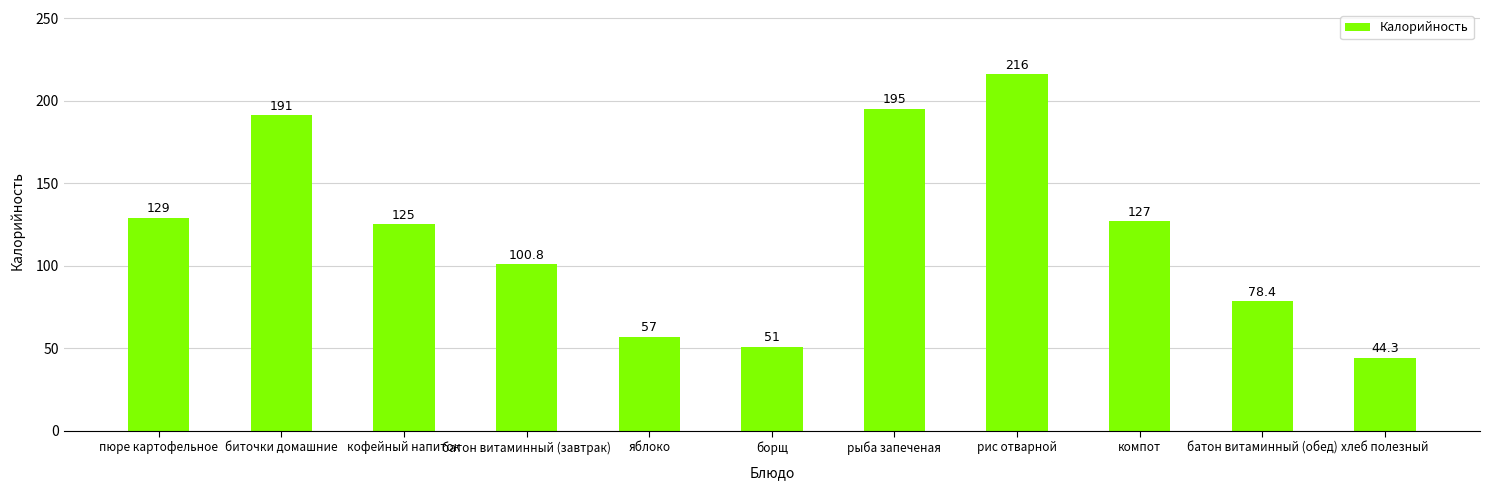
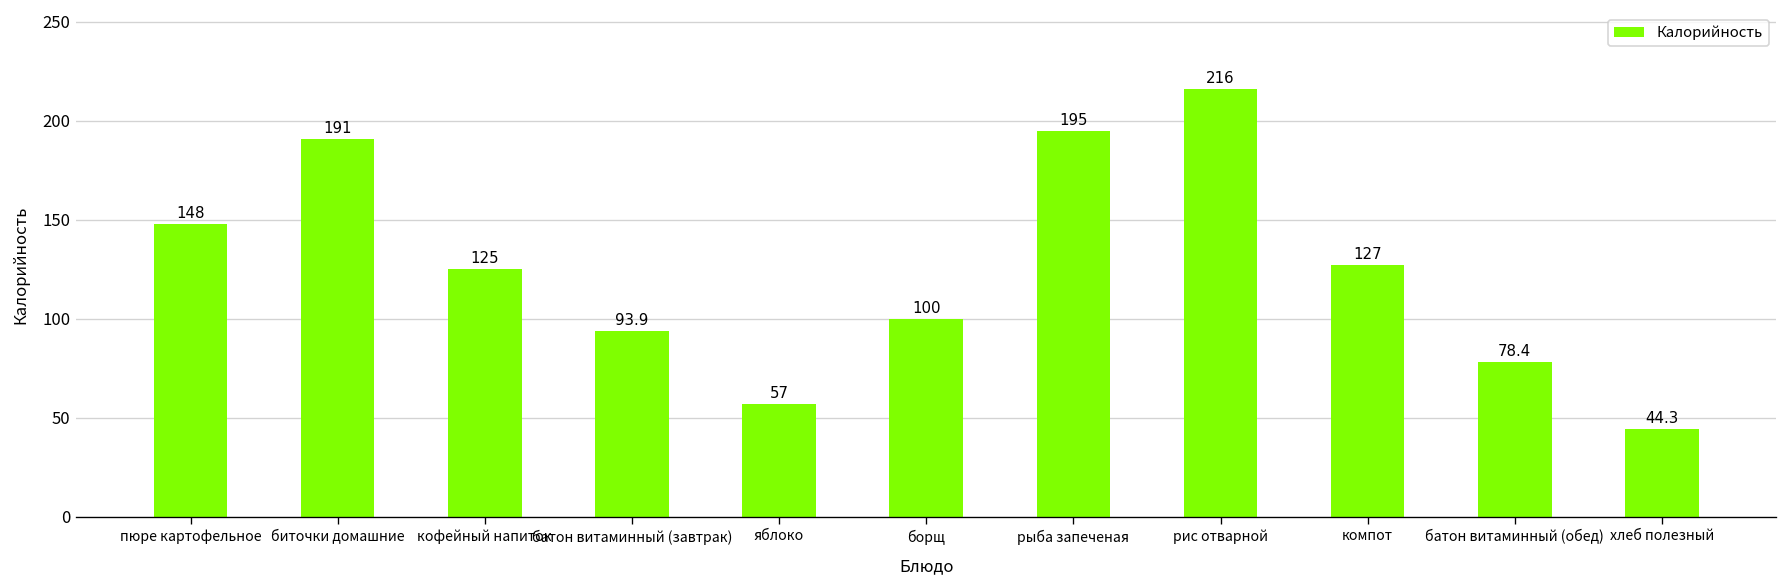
пюре картофельное: 129 -> 148
батон витаминный (завтрак): 100.8 -> 93.9
борщ: 51 -> 100
